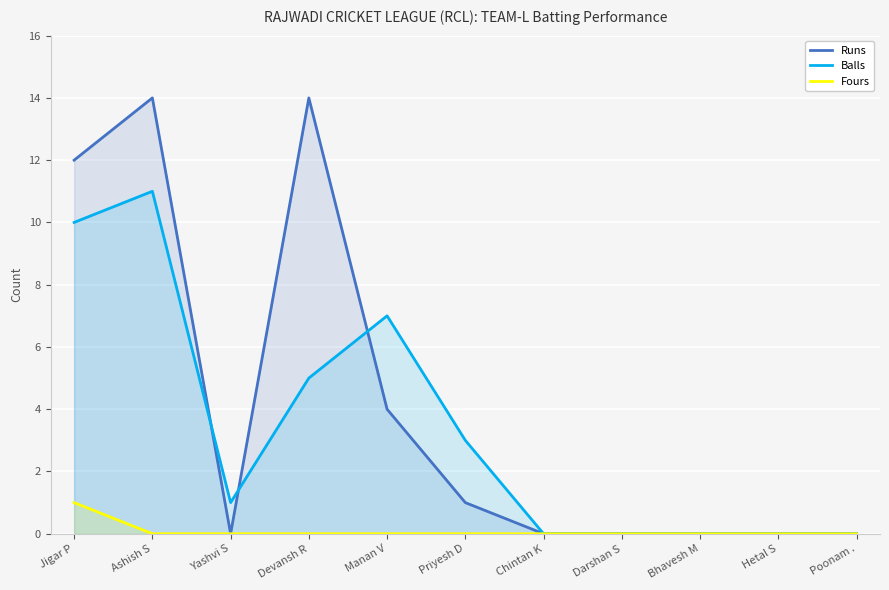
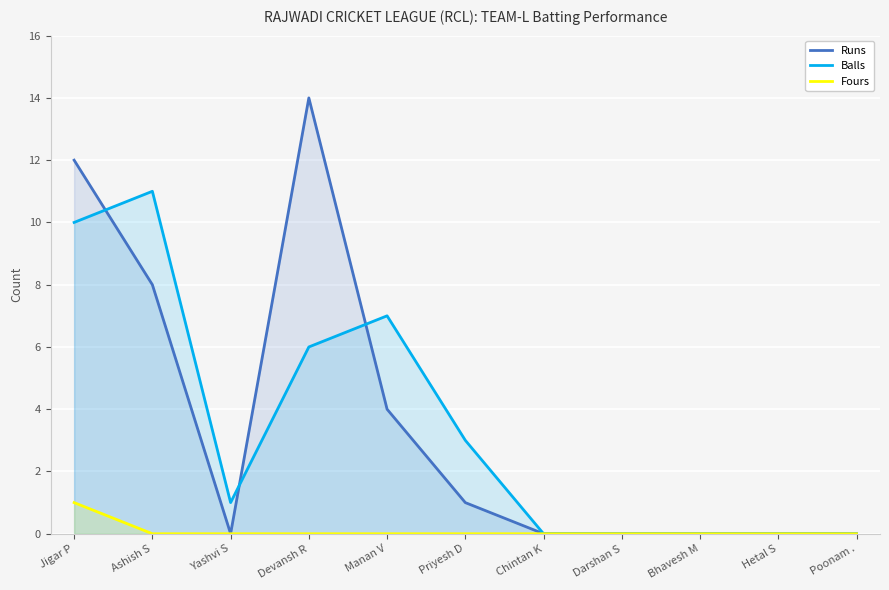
Runs, Ashish S: 14 -> 8
Balls, Devansh R: 5 -> 6
